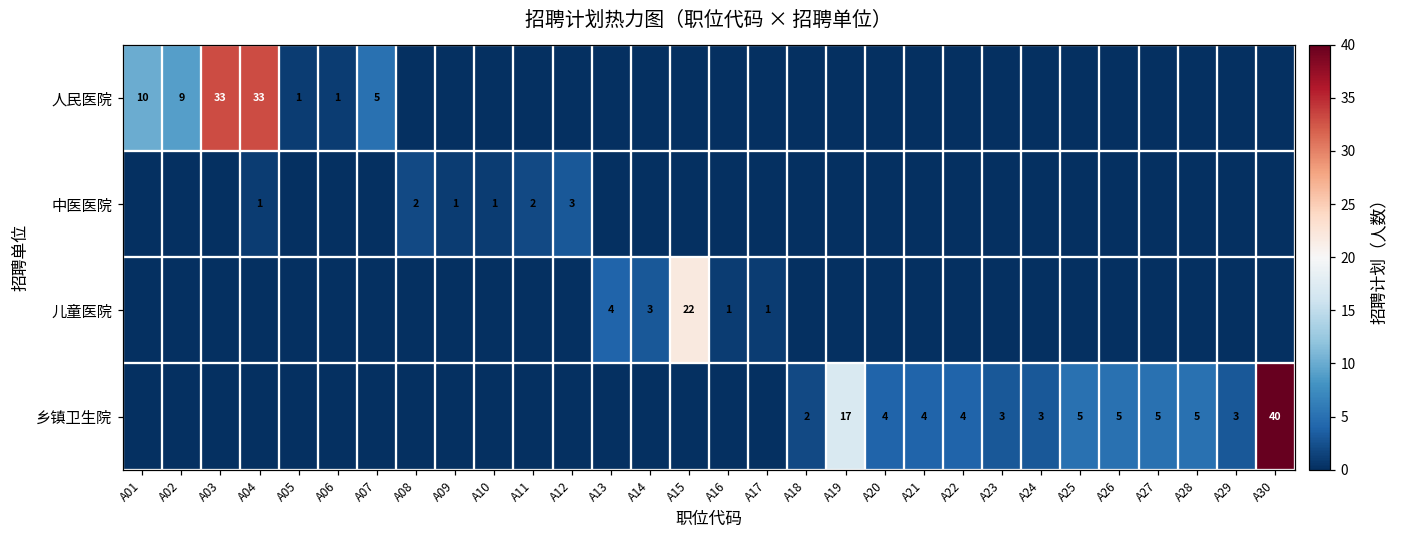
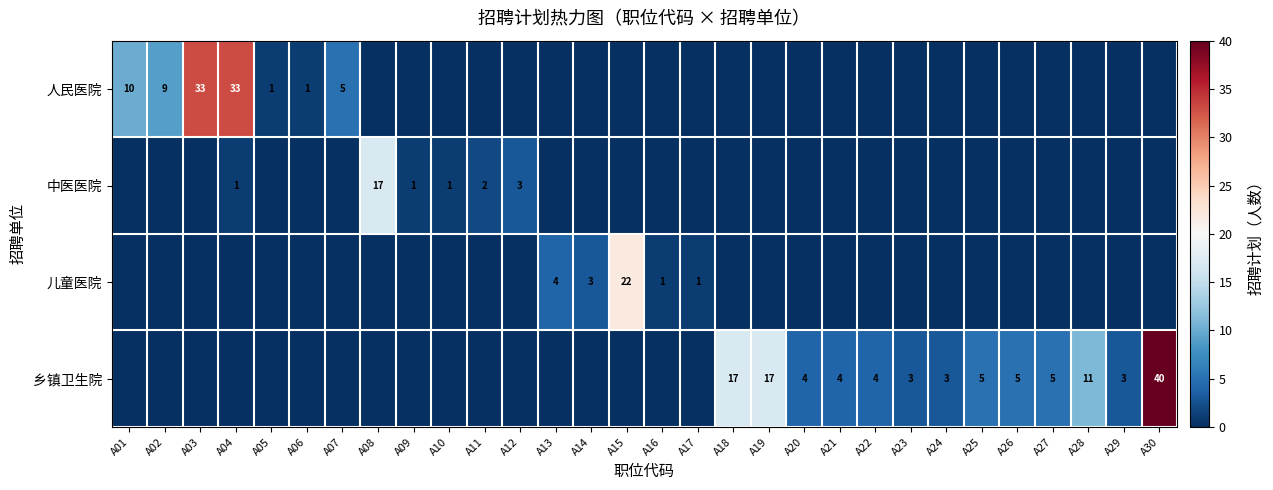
中医医院, A08: 2 -> 17
乡镇卫生院, A18: 2 -> 17
乡镇卫生院, A28: 5 -> 11
